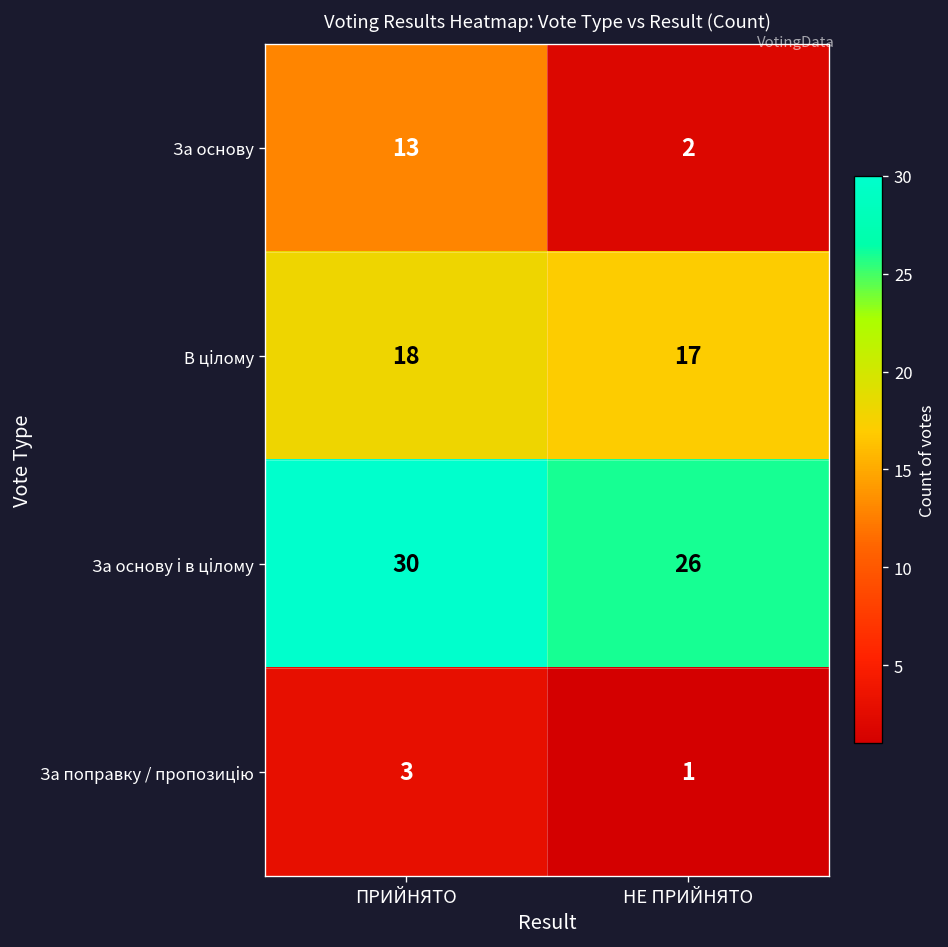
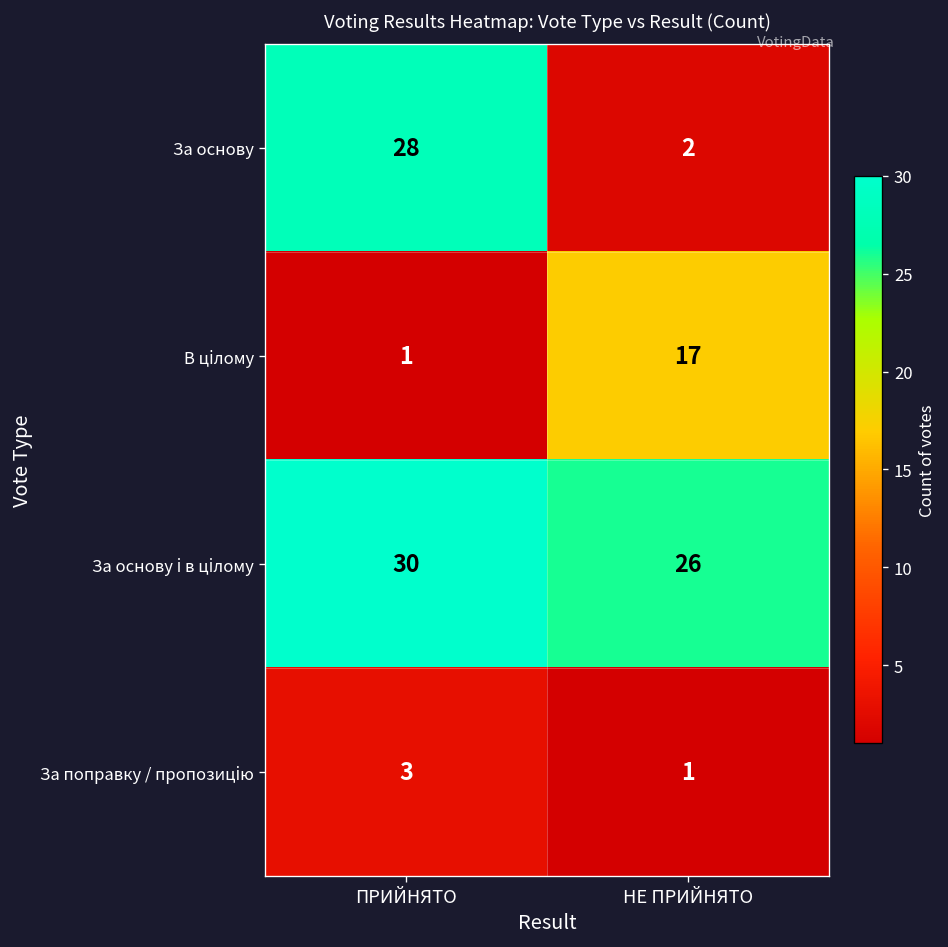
За основу, ПРИЙНЯТО: 13 -> 28
В цілому, ПРИЙНЯТО: 18 -> 1
